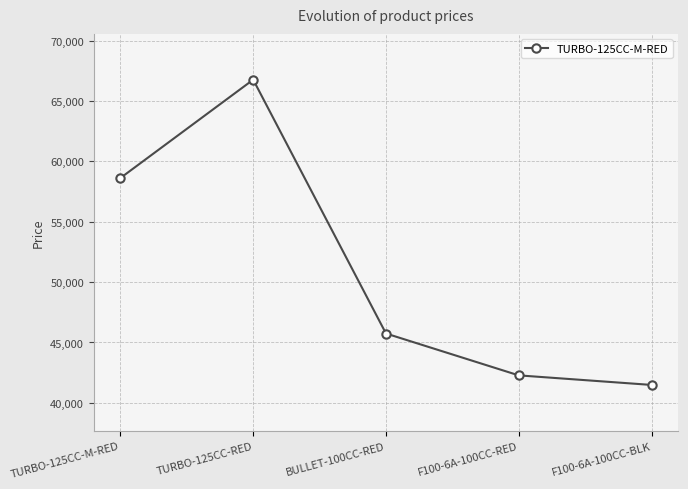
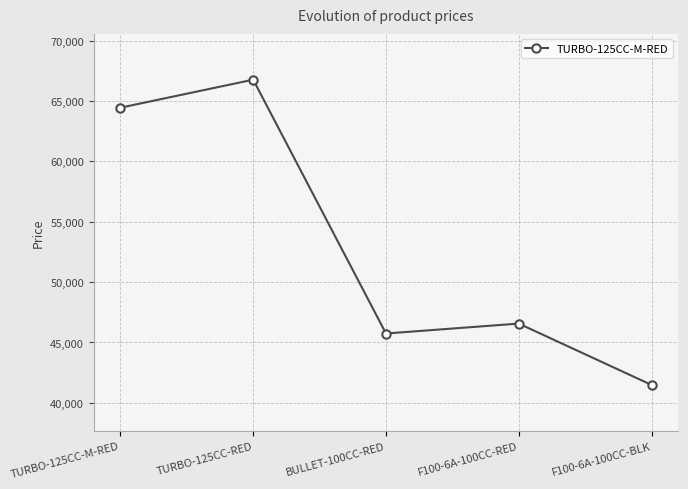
TURBO-125CC-M-RED: 58,600 -> 64,400
F100-6A-100CC-RED: 42,300 -> 46,600
